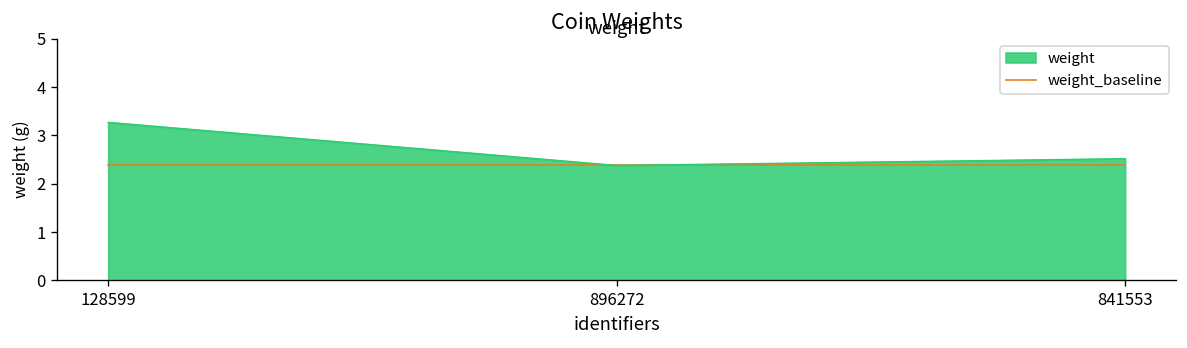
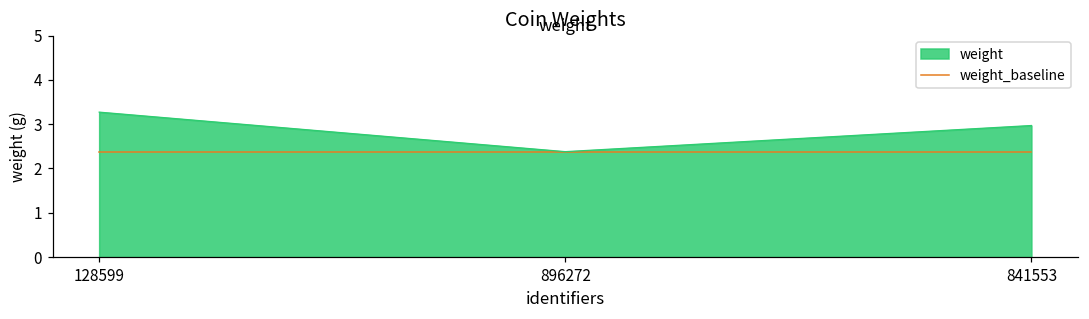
weight, 841553: 2.5 -> 3.0
